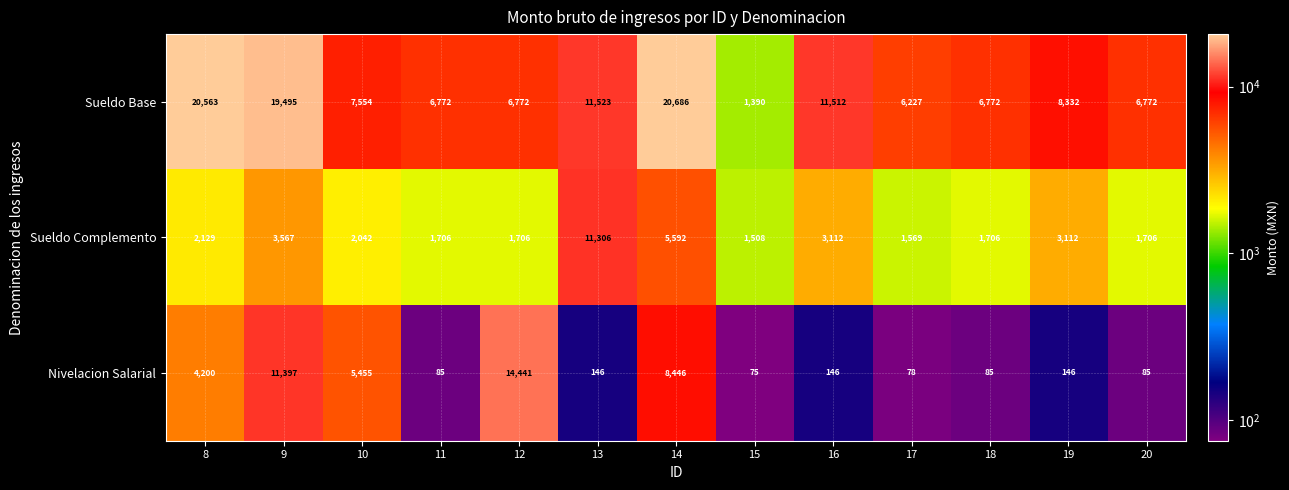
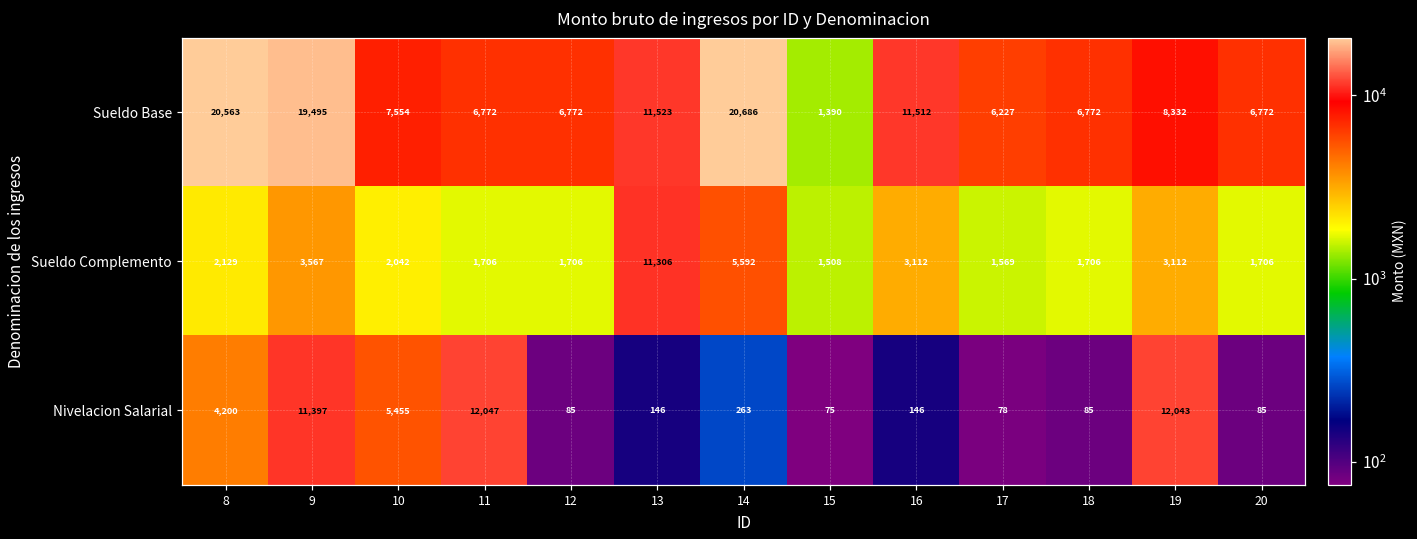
Nivelacion Salarial, 11: 85 -> 12,047
Nivelacion Salarial, 12: 14,441 -> 85
Nivelacion Salarial, 14: 8,446 -> 263
Nivelacion Salarial, 19: 146 -> 12,043
